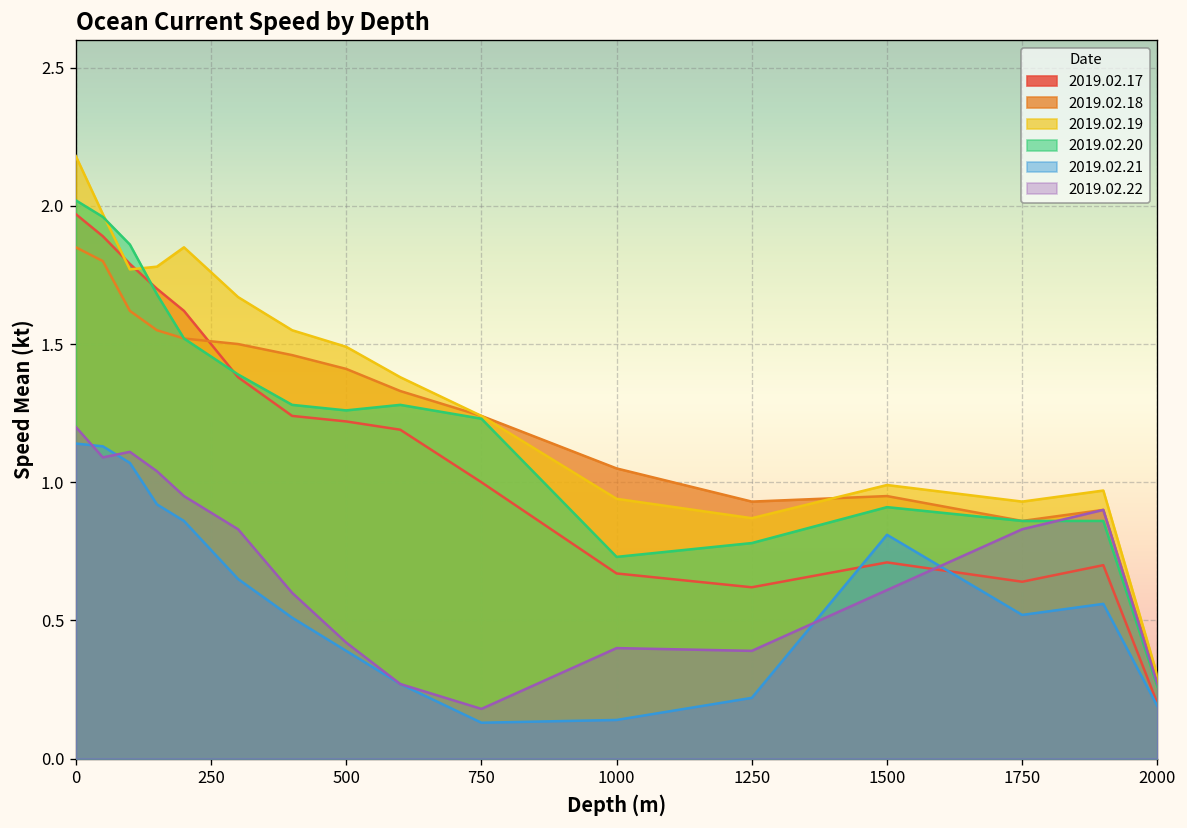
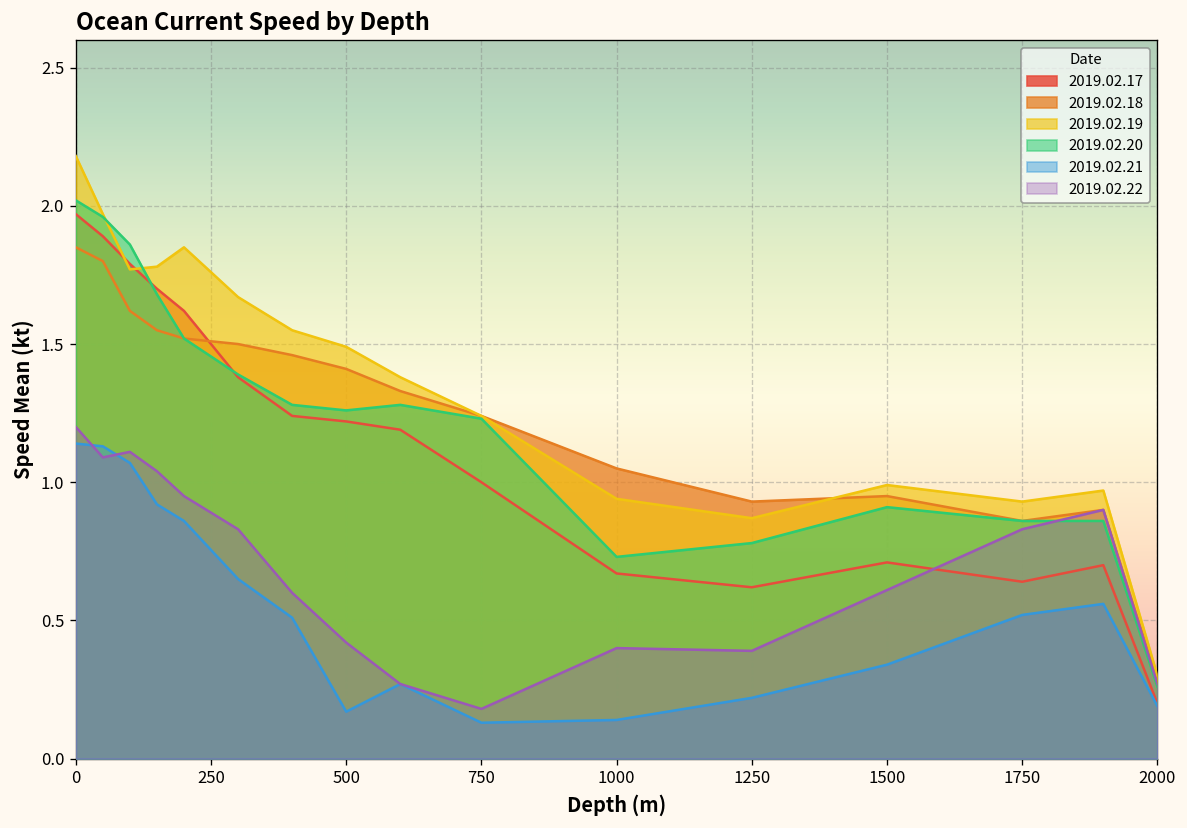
2019.02.21, 500: 0.39 -> 0.17
2019.02.21, 1500: 0.81 -> 0.34
